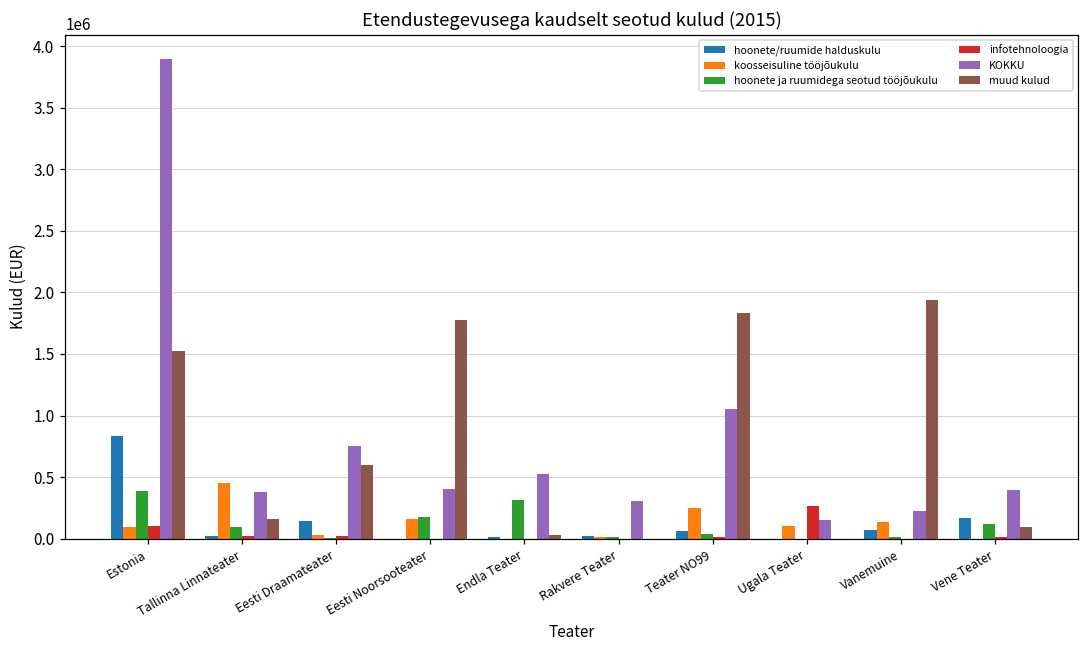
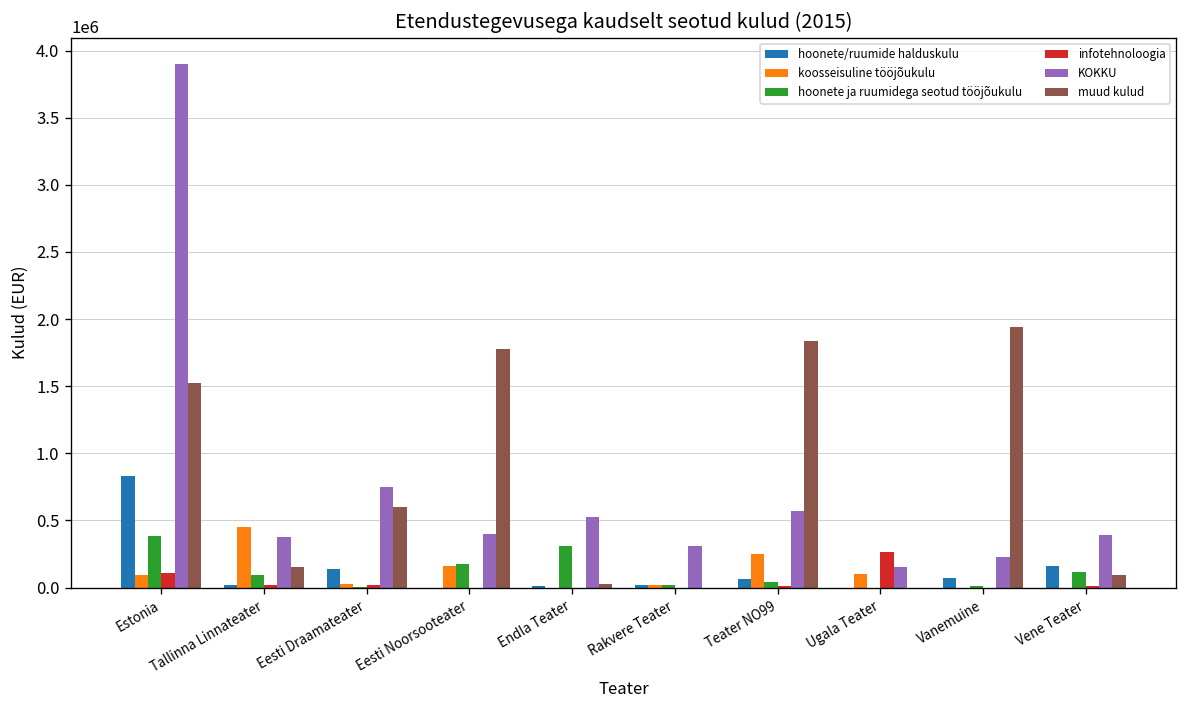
KOKKU, Teater NO99: 1050000 -> 570000
koosseisuline tööjõukulu, Vanemuine: 140000 -> 0
